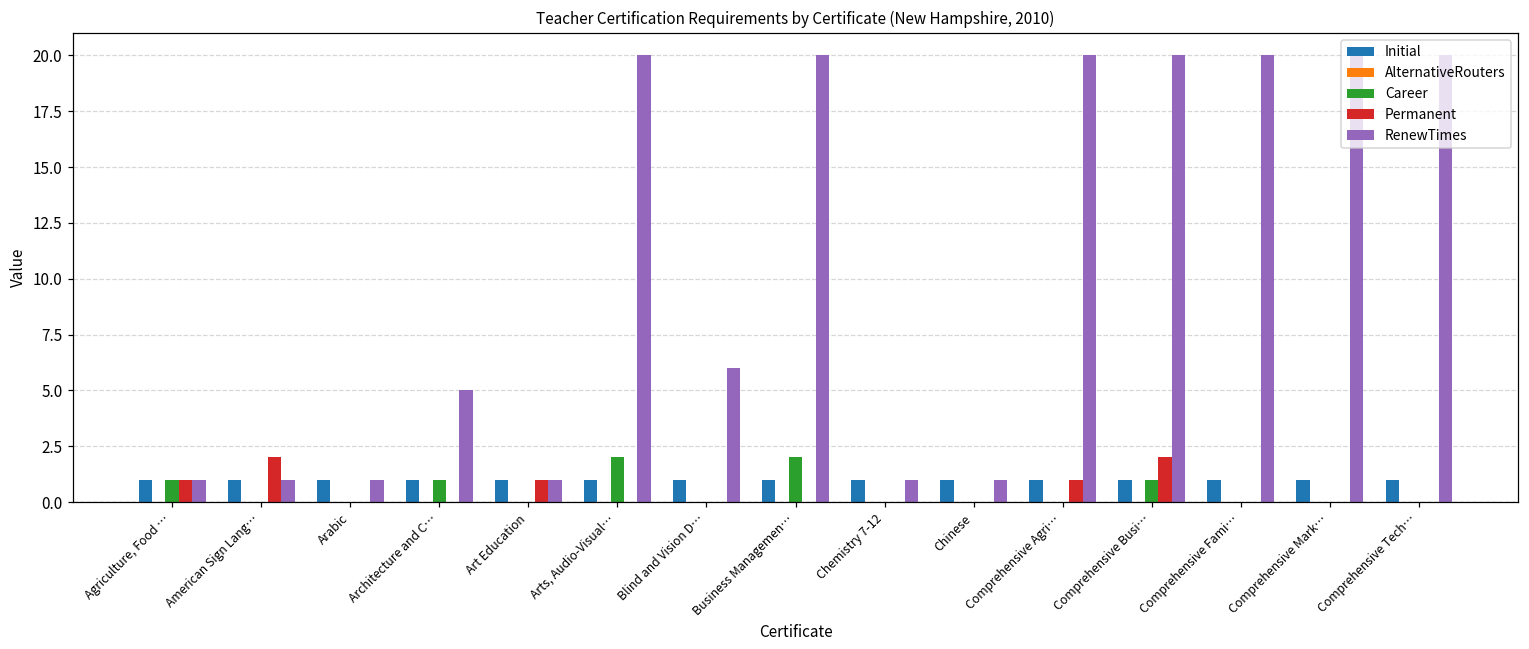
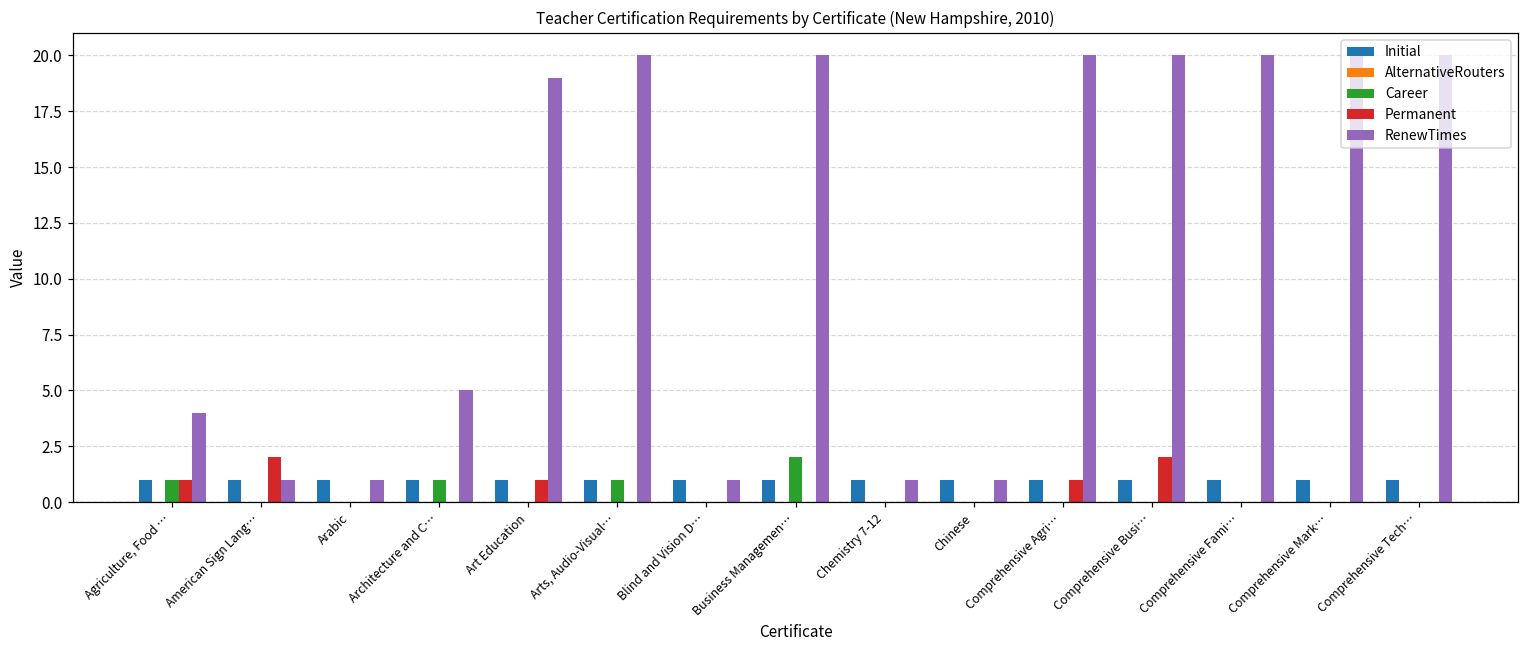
RenewTimes, Agriculture, Food …: 1 -> 4
RenewTimes, Art Education: 1 -> 19
Career, Arts, Audio-Visual…: 2 -> 1
RenewTimes, Blind and Vision D…: 6 -> 1
Career, Comprehensive Busi…: 1 -> 0
